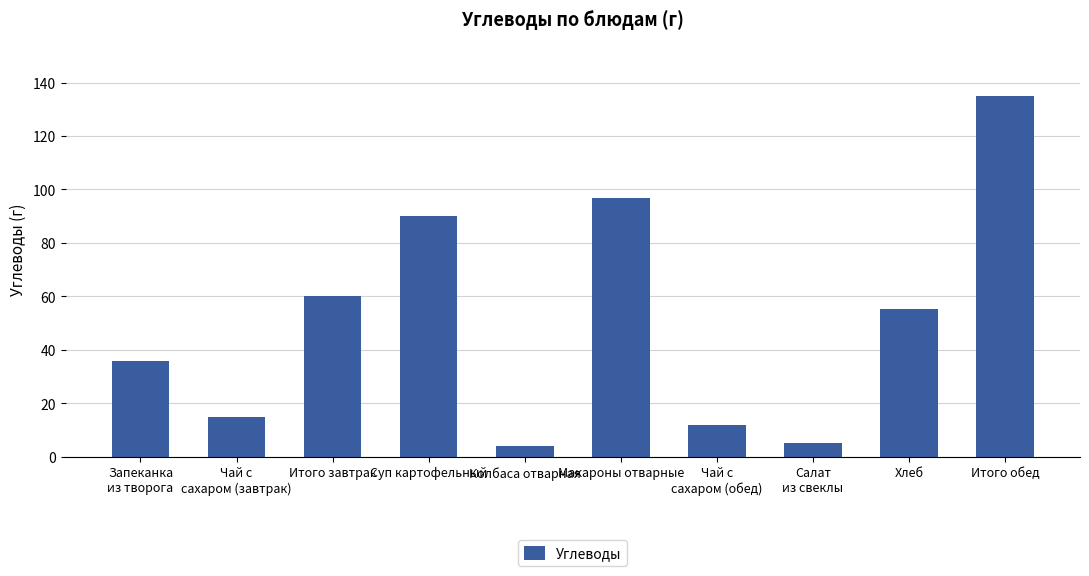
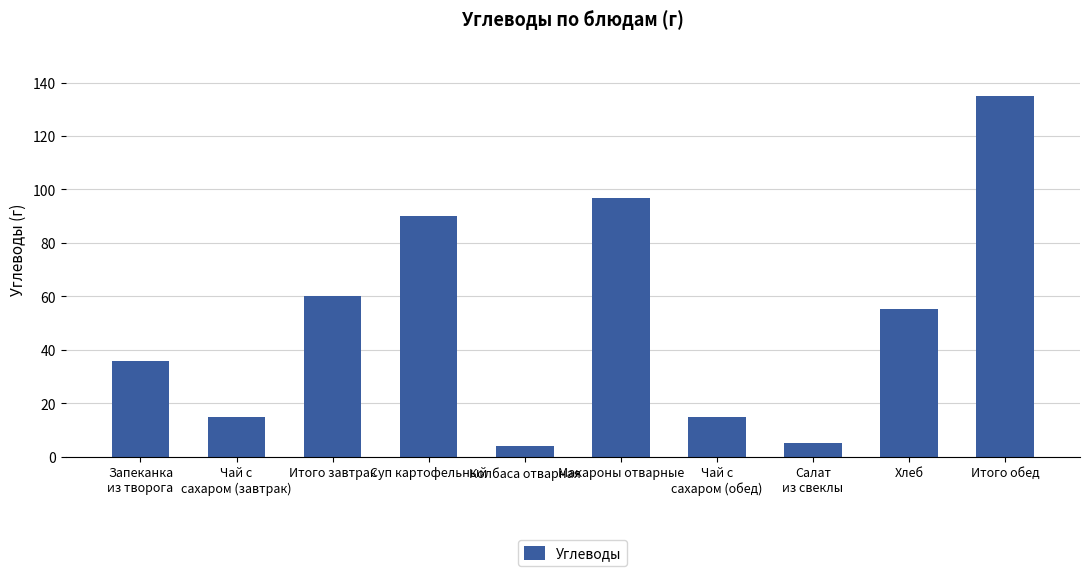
Чай с сахаром (обед): 12 -> 15
